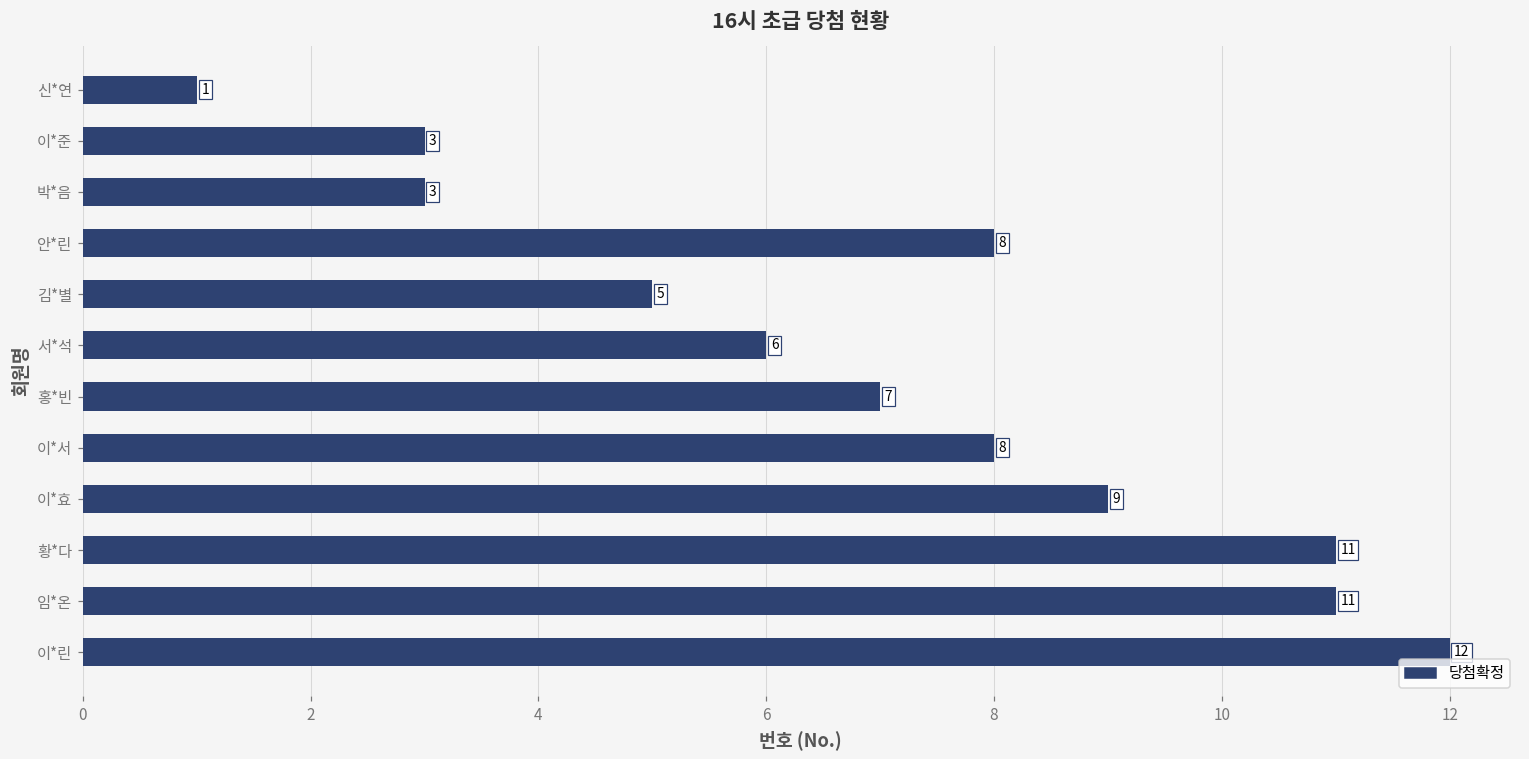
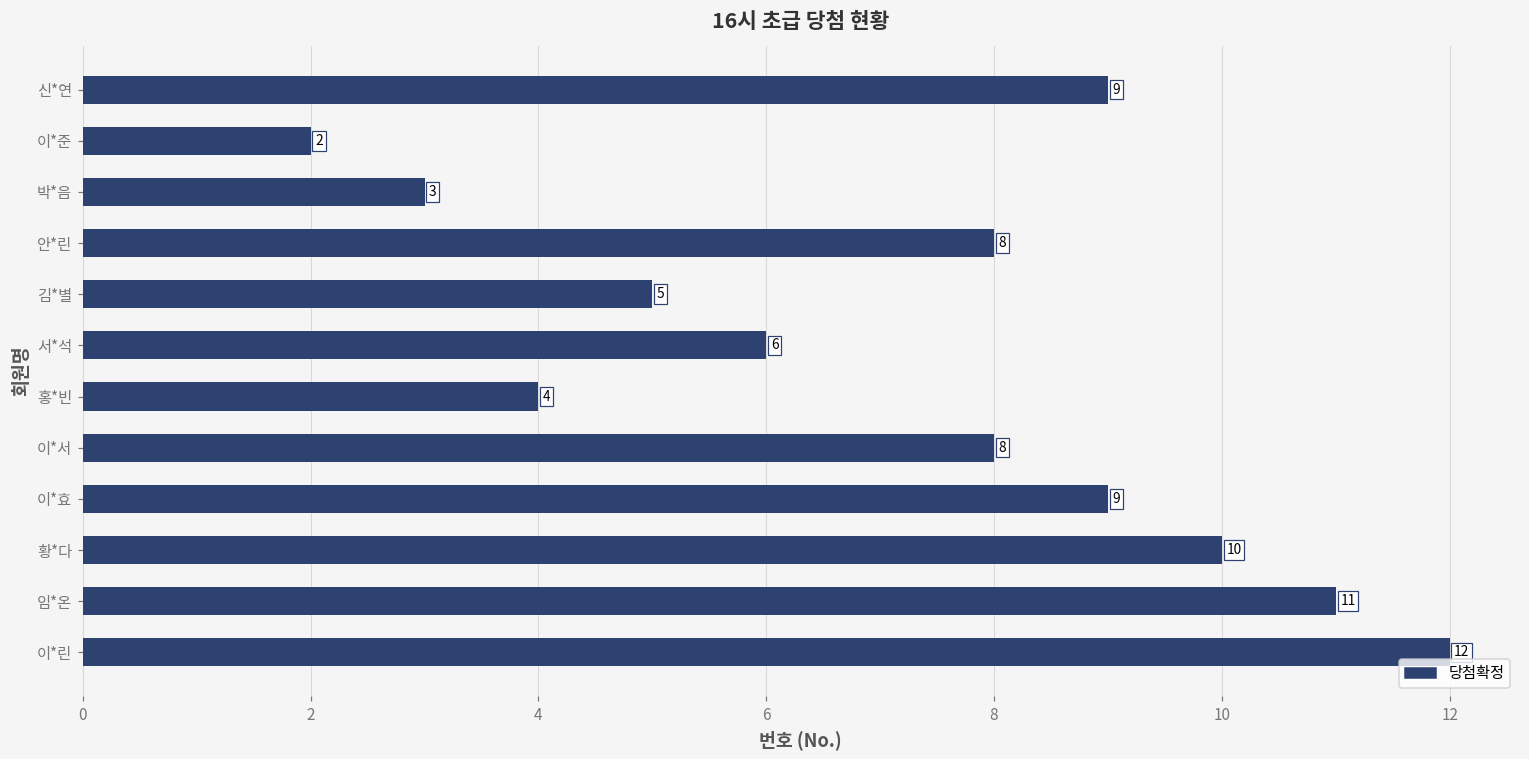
신*연: 1 -> 9
이*준: 3 -> 2
홍*빈: 7 -> 4
황*다: 11 -> 10
